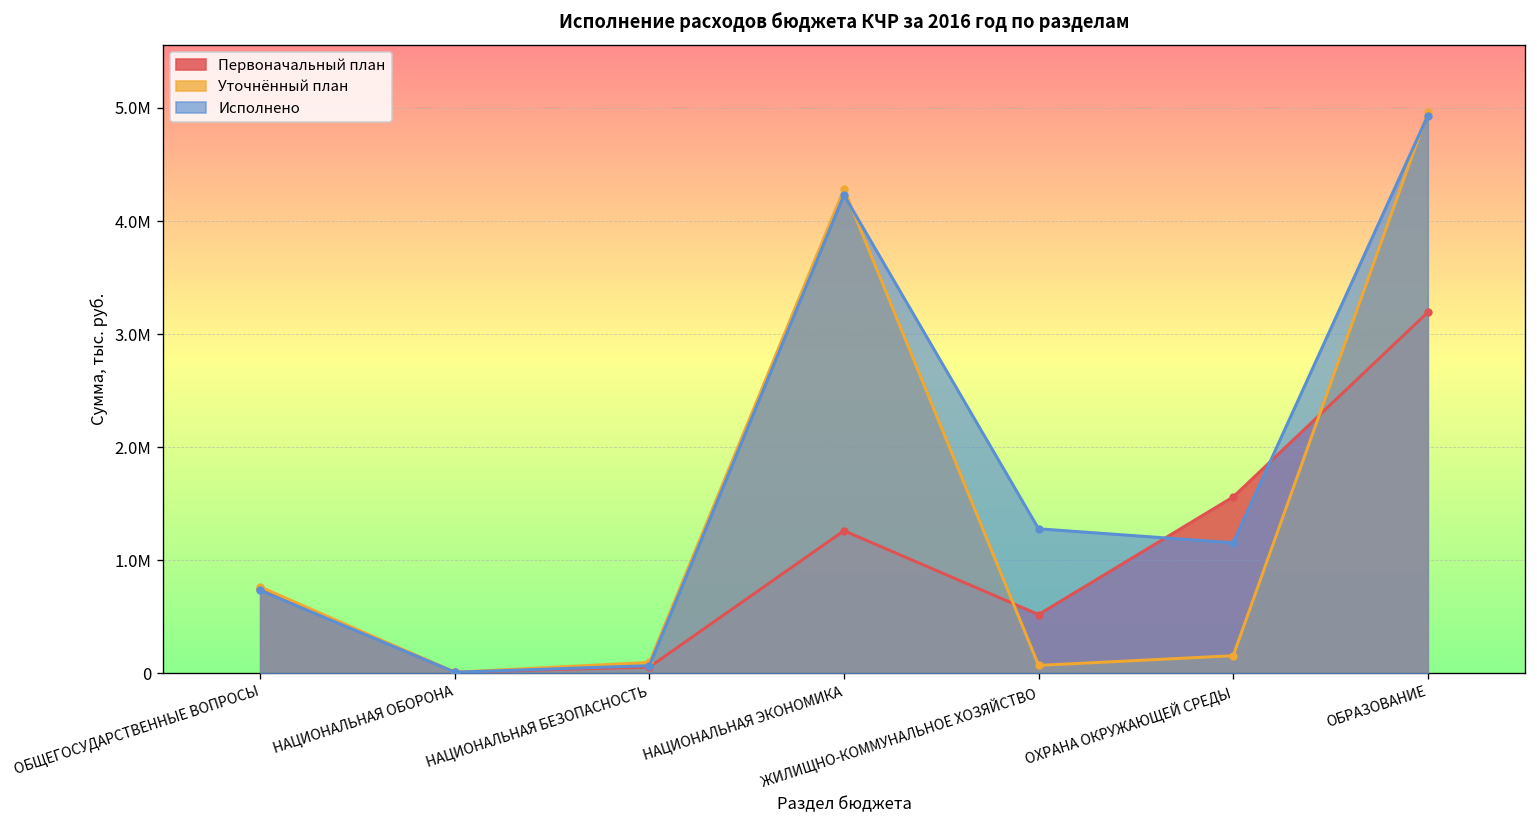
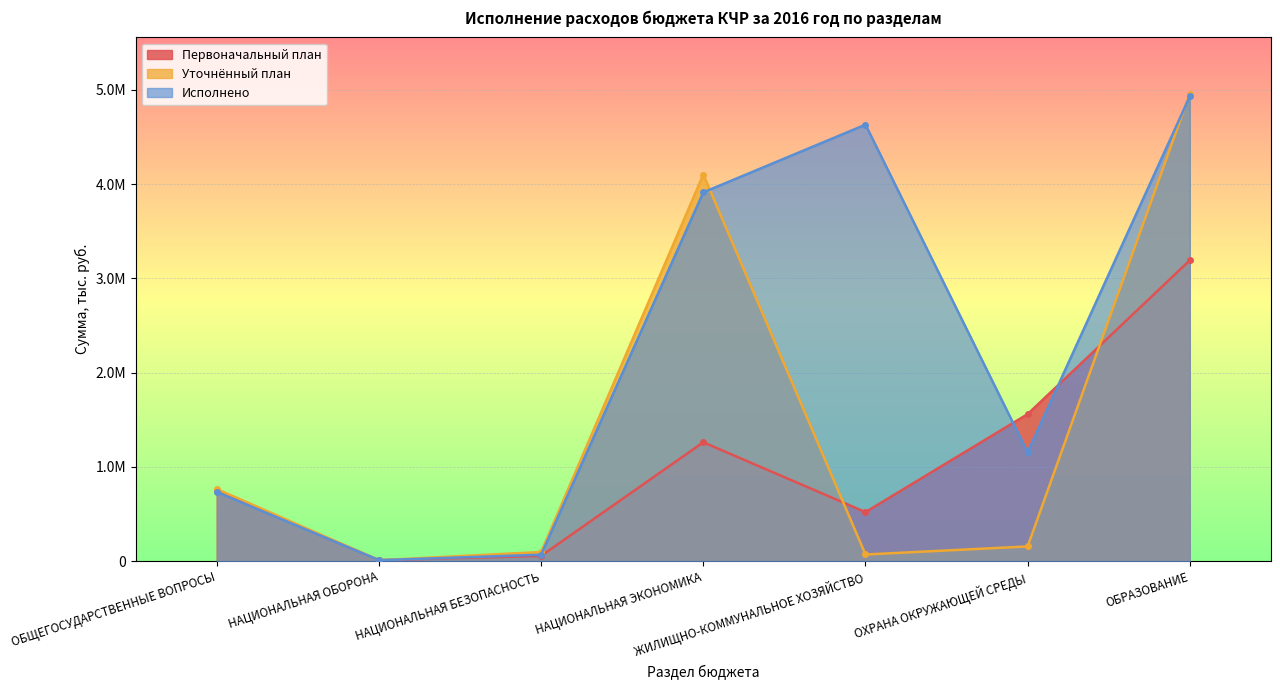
Уточнённый план, НАЦИОНАЛЬНАЯ ЭКОНОМИКА: 4300000 -> 4100000
Исполнено, НАЦИОНАЛЬНАЯ ЭКОНОМИКА: 4200000 -> 3900000
Исполнено, ЖИЛИЩНО-КОММУНАЛЬНОЕ ХОЗЯЙСТВО: 1300000 -> 4600000
